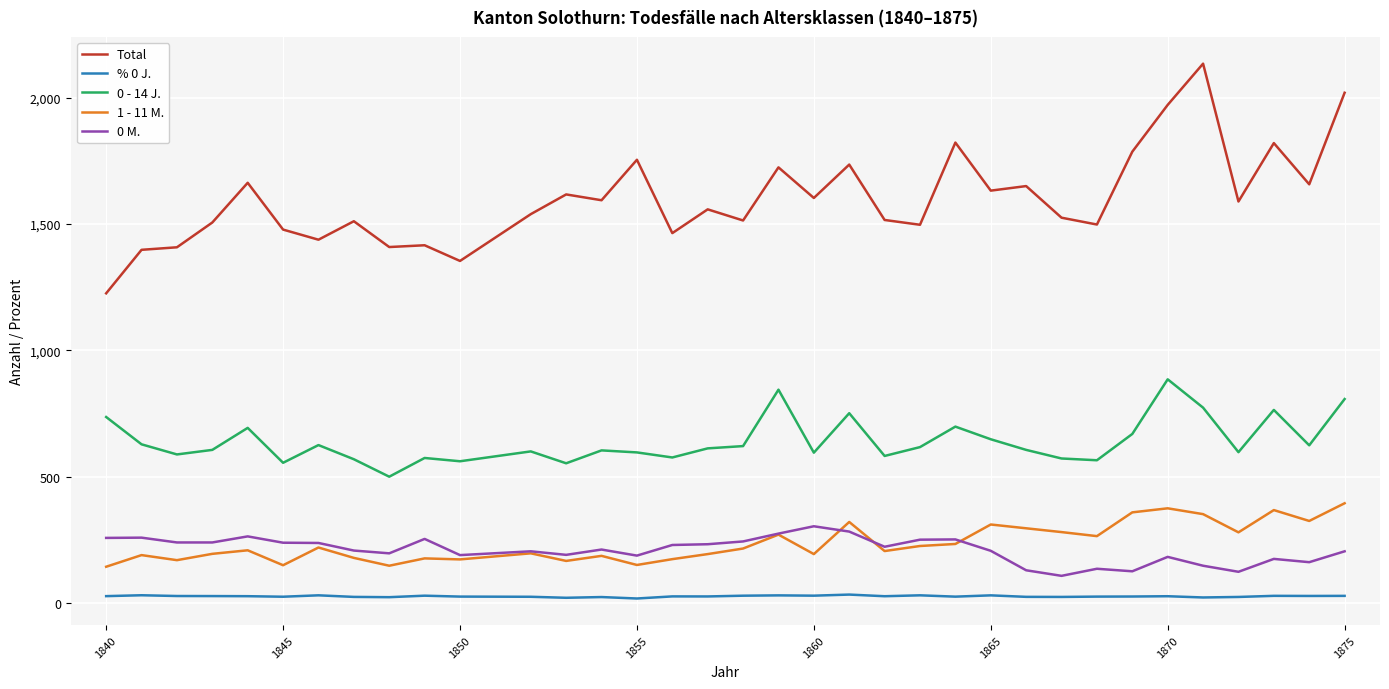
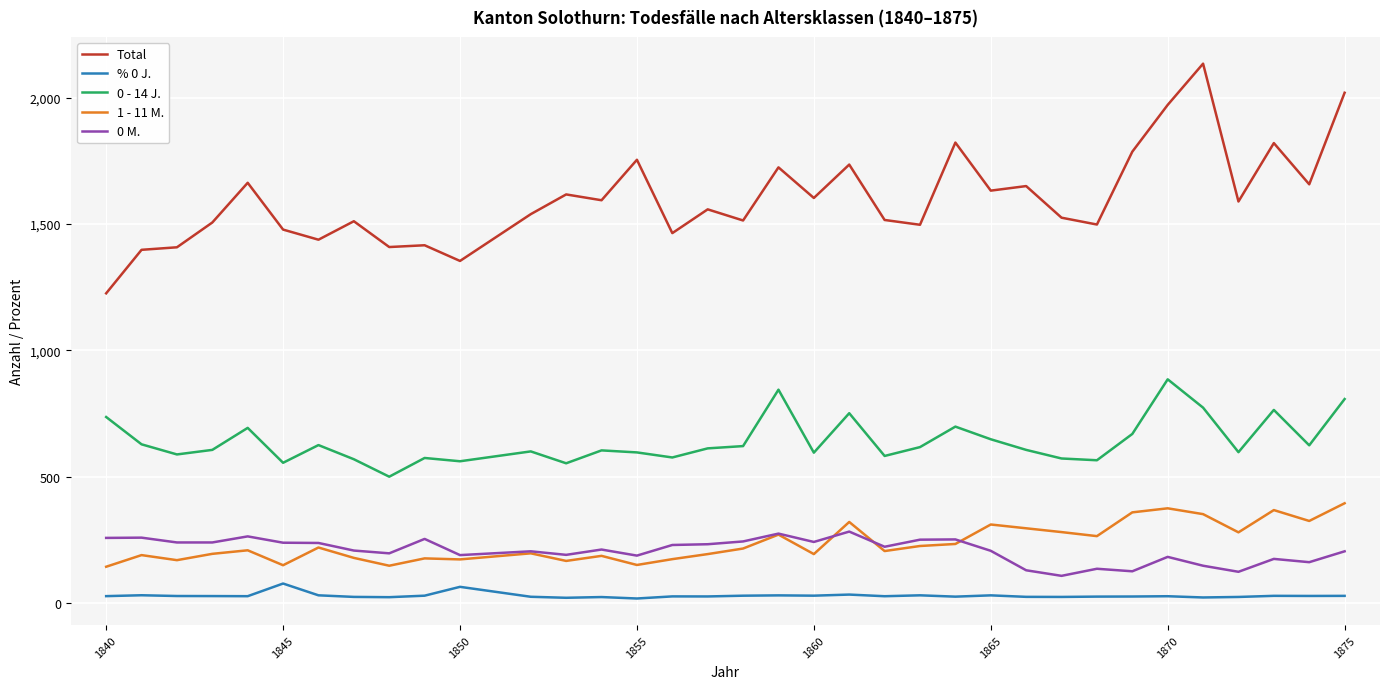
% 0 J., 1845: 30 -> 80
% 0 J., 1850: 30 -> 70
0 M., 1860: 310 -> 240
